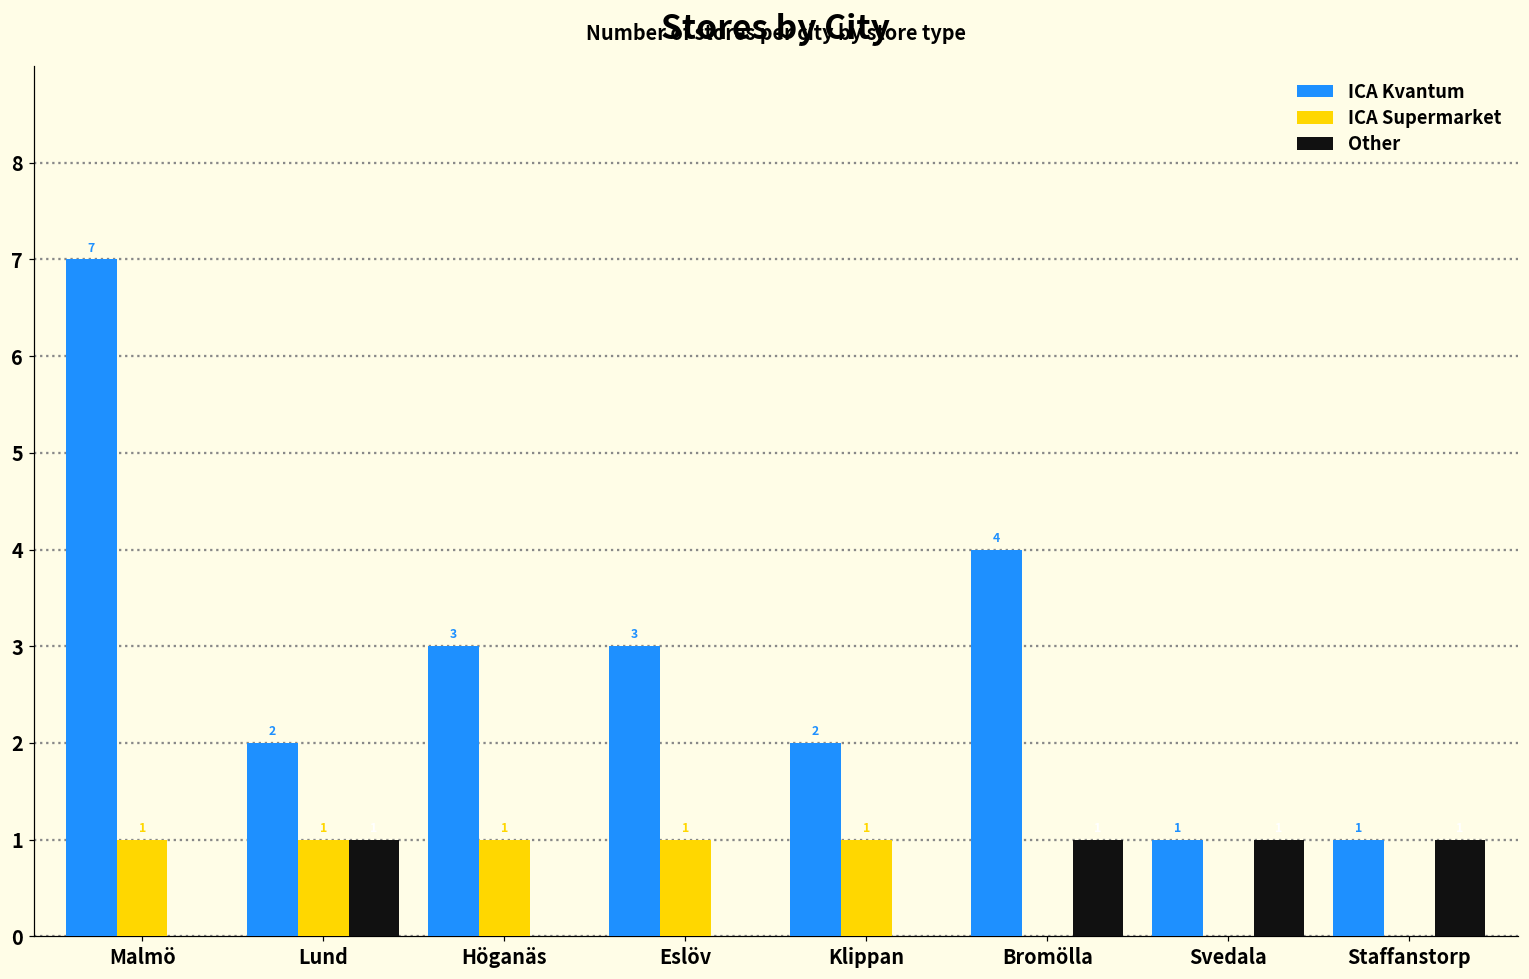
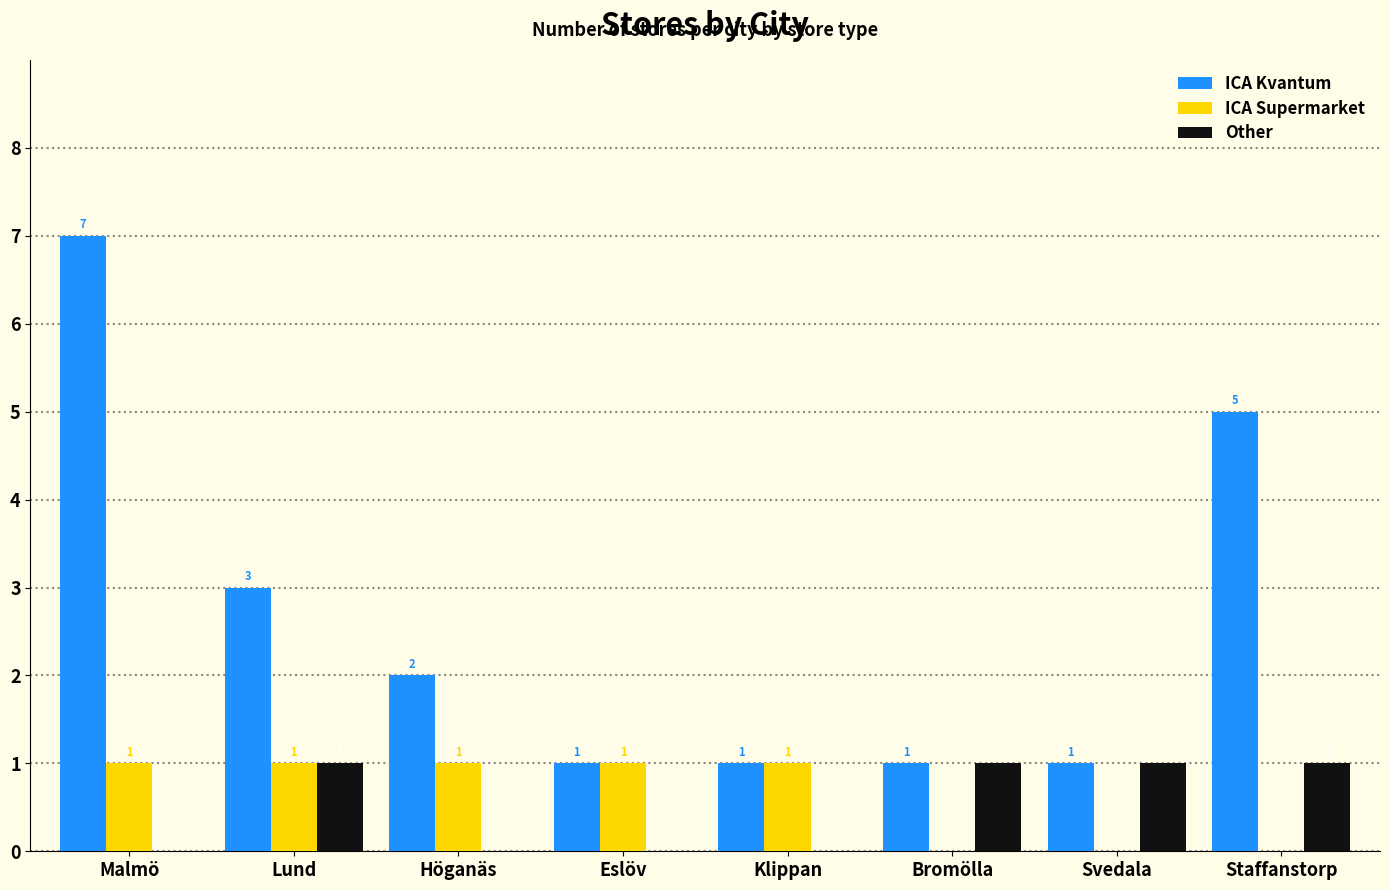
ICA Kvantum, Lund: 2 -> 3
ICA Kvantum, Höganäs: 3 -> 2
ICA Kvantum, Eslöv: 3 -> 1
ICA Kvantum, Klippan: 2 -> 1
ICA Kvantum, Bromölla: 4 -> 1
ICA Kvantum, Staffanstorp: 1 -> 5
